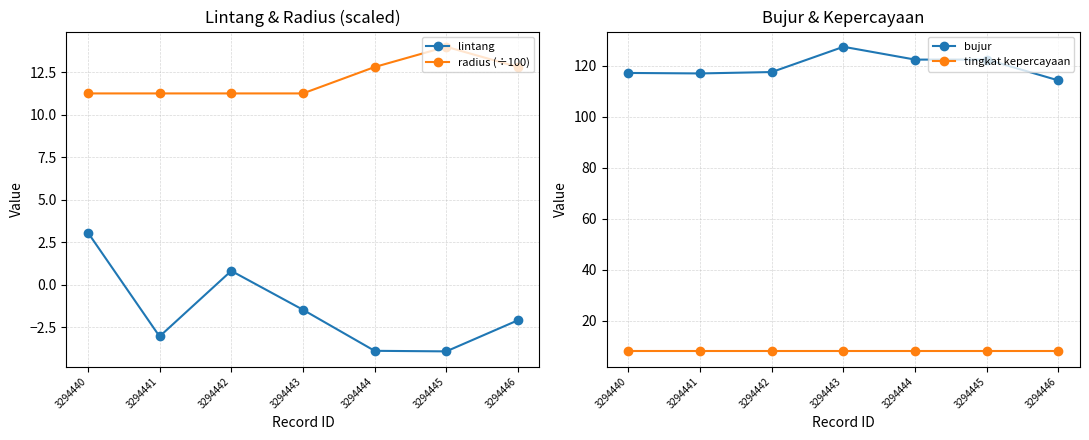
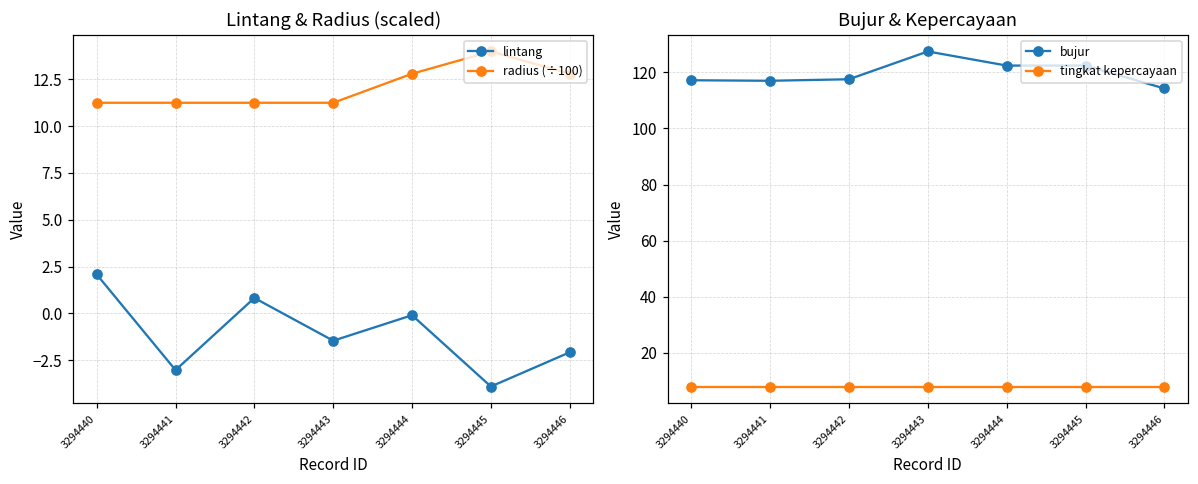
Lintang & Radius (scaled), lintang, 3294440: 3.1 -> 2.1
Lintang & Radius (scaled), lintang, 3294444: -3.9 -> -0.1
